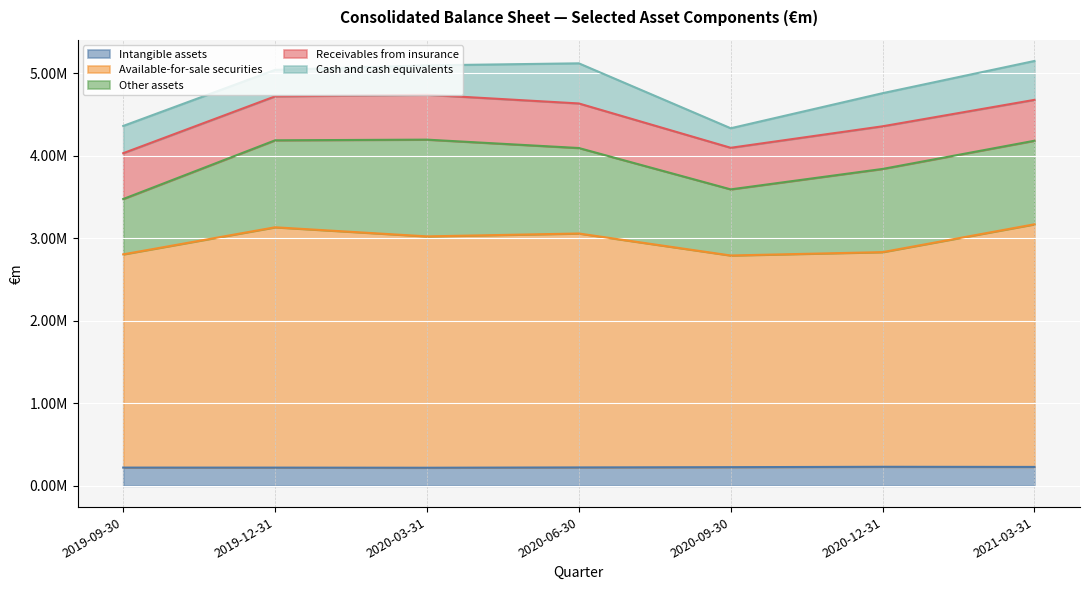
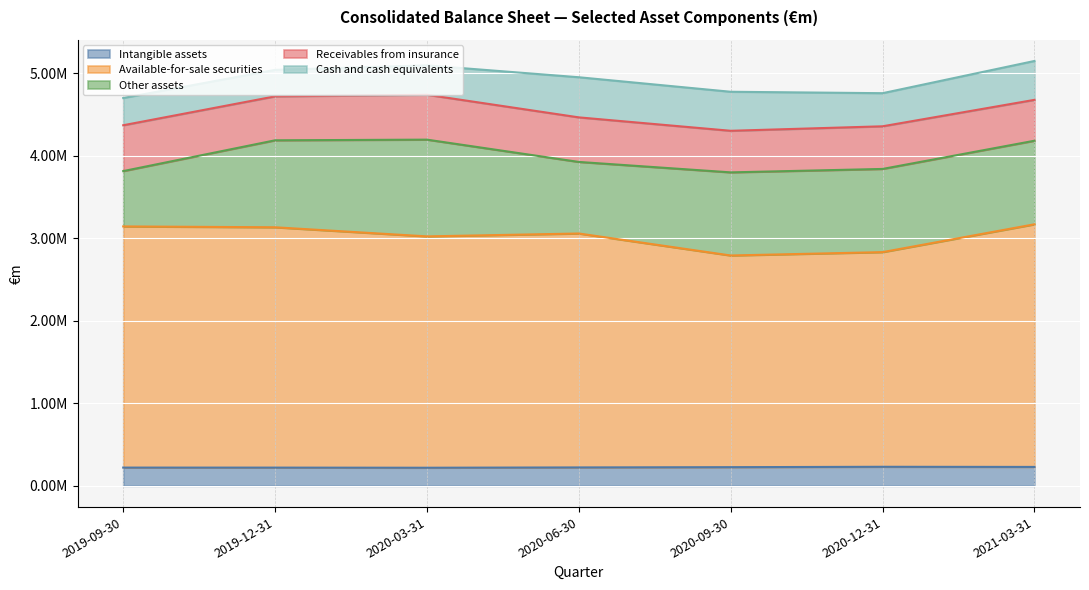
Available-for-sale securities, 2019-09-30: 2600000 -> 2900000
Other assets, 2020-06-30: 1000000 -> 900000
Other assets, 2020-09-30: 800000 -> 1000000
Cash and cash equivalents, 2020-09-30: 200000 -> 500000
